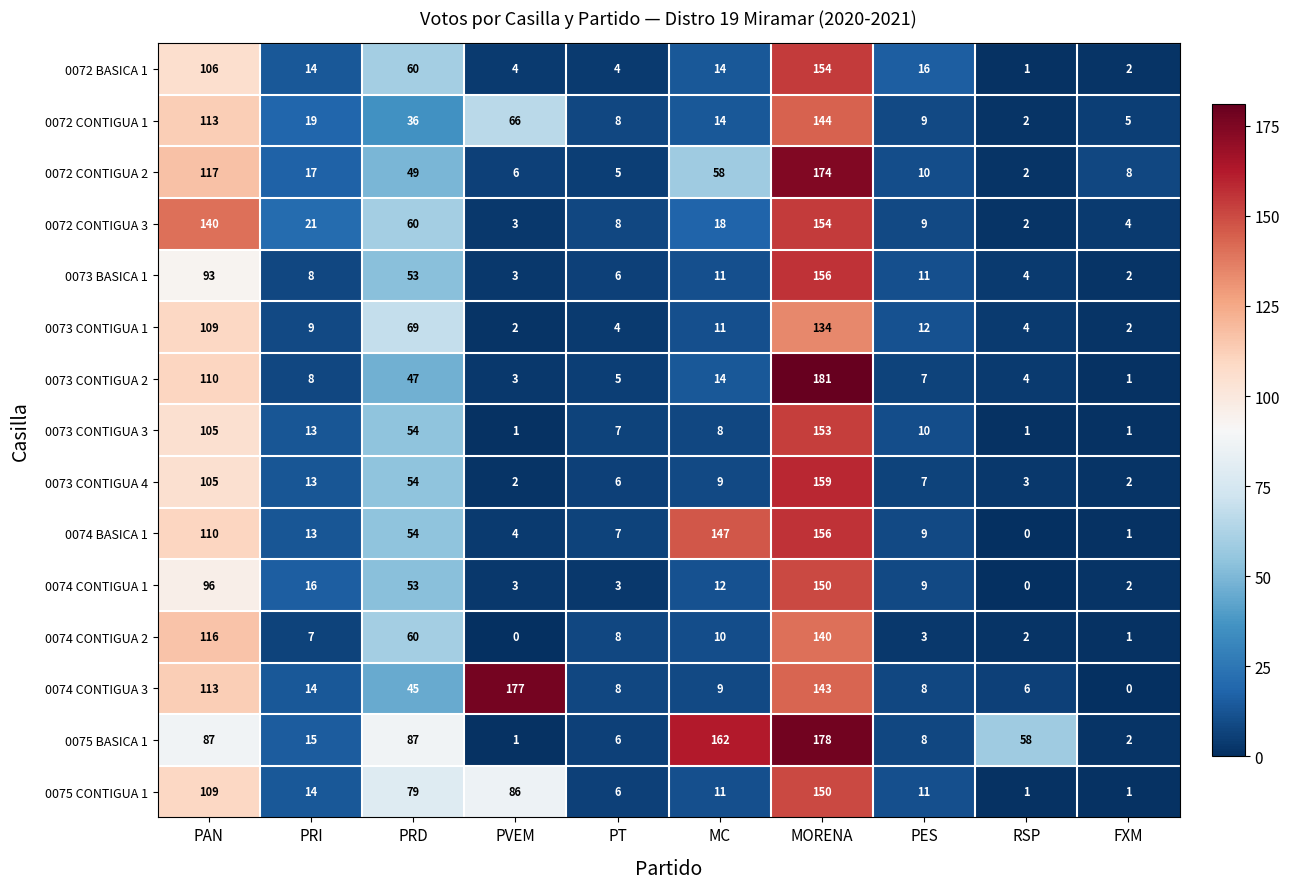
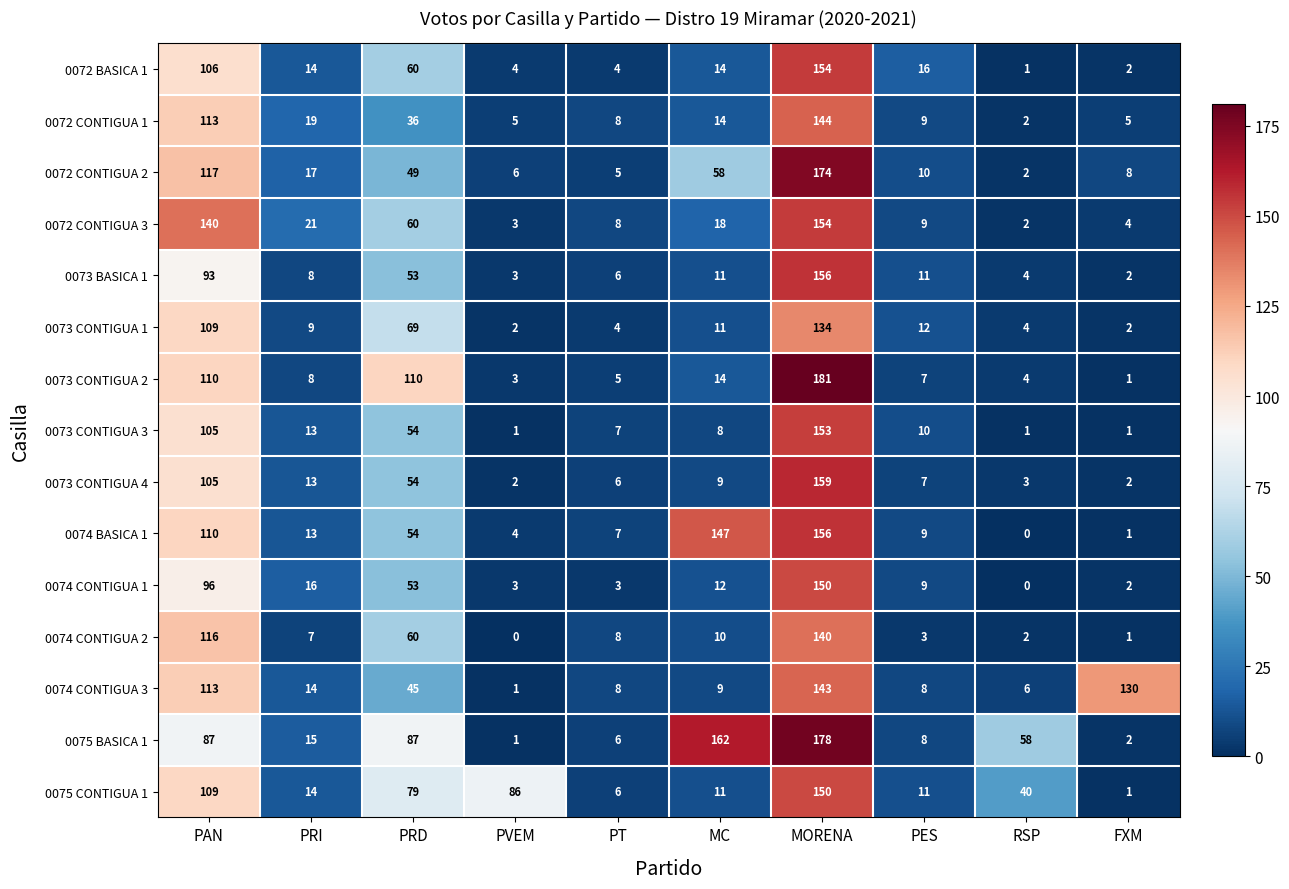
0072 CONTIGUA 1, PVEM: 66 -> 5
0073 CONTIGUA 2, PRD: 47 -> 110
0074 CONTIGUA 3, PVEM: 177 -> 1
0074 CONTIGUA 3, FXM: 0 -> 130
0075 CONTIGUA 1, RSP: 1 -> 40
